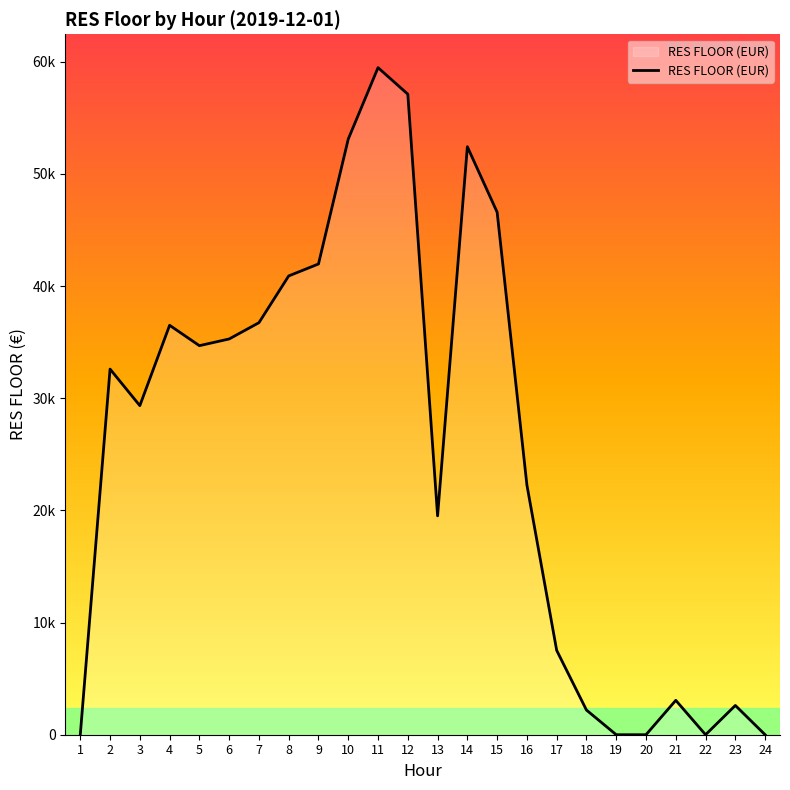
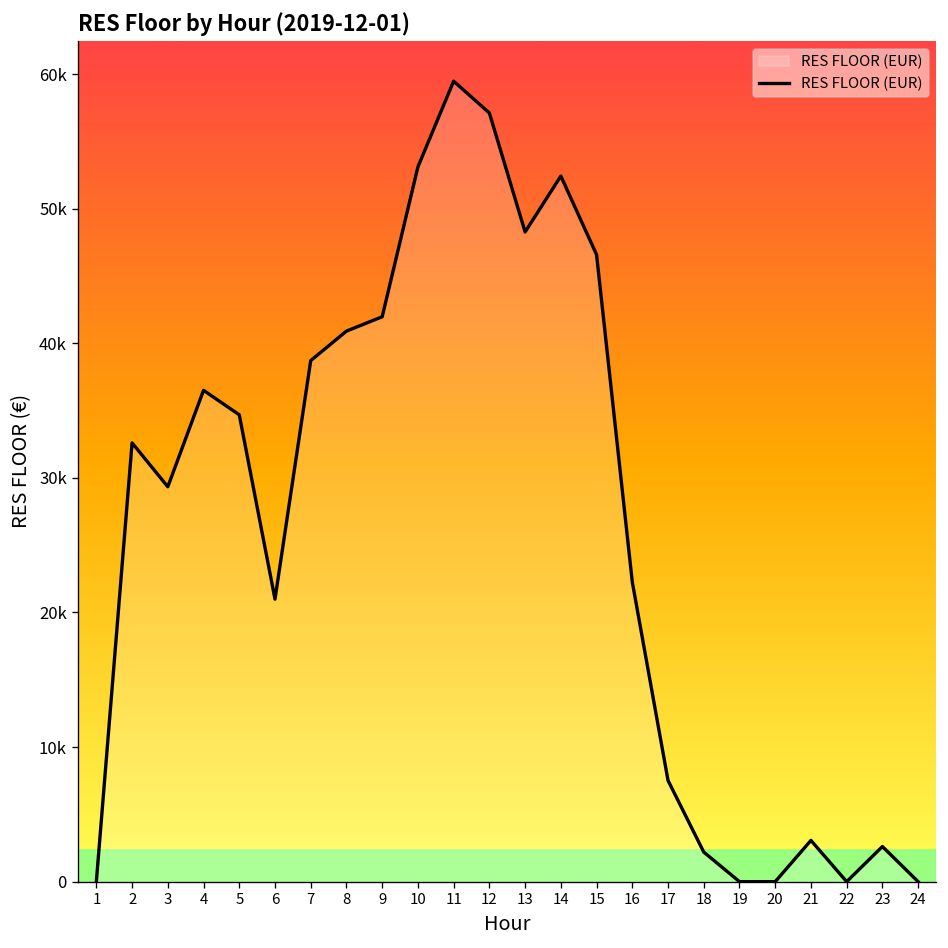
6: 35300 -> 21000
7: 36700 -> 38700
13: 19500 -> 48300
